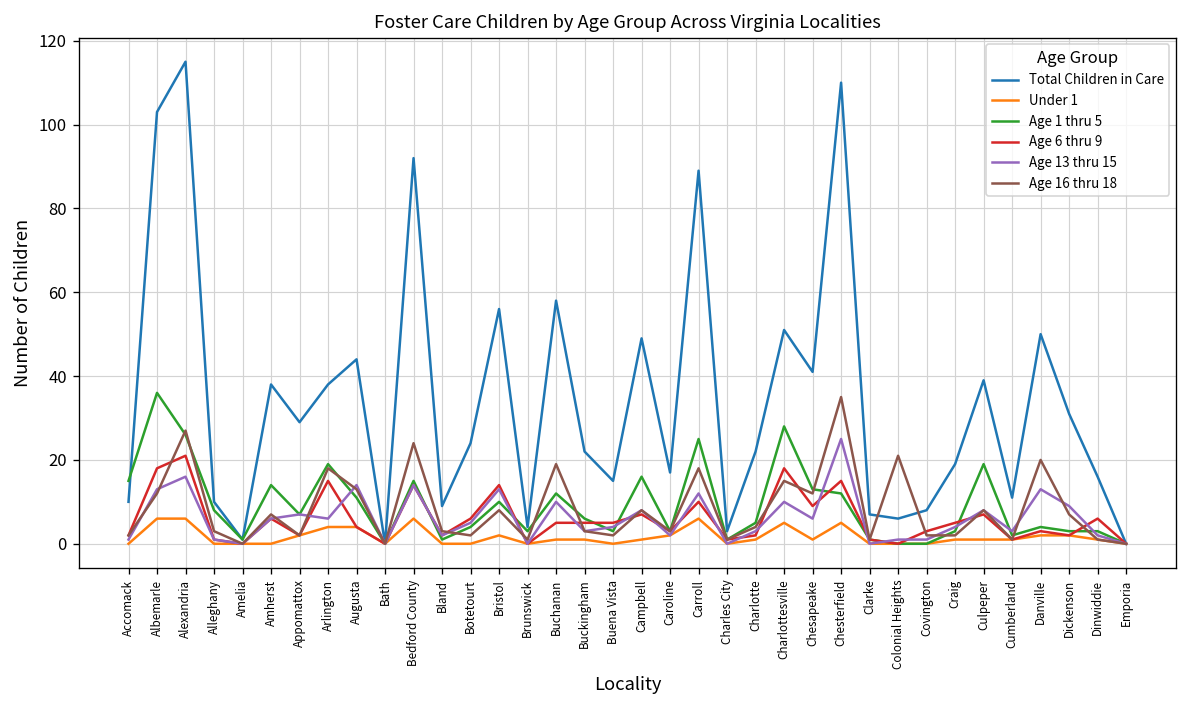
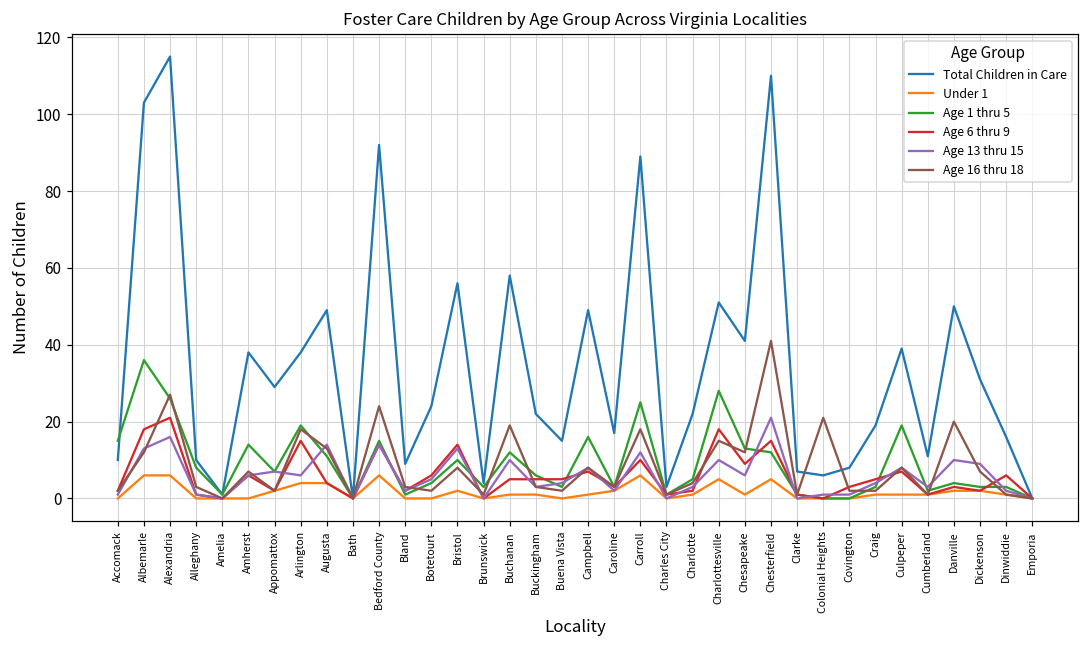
Total Children in Care, Augusta: 44 -> 49
Age 13 thru 15, Chesterfield: 25 -> 21
Age 16 thru 18, Chesterfield: 35 -> 41
Age 13 thru 15, Danville: 13 -> 10
